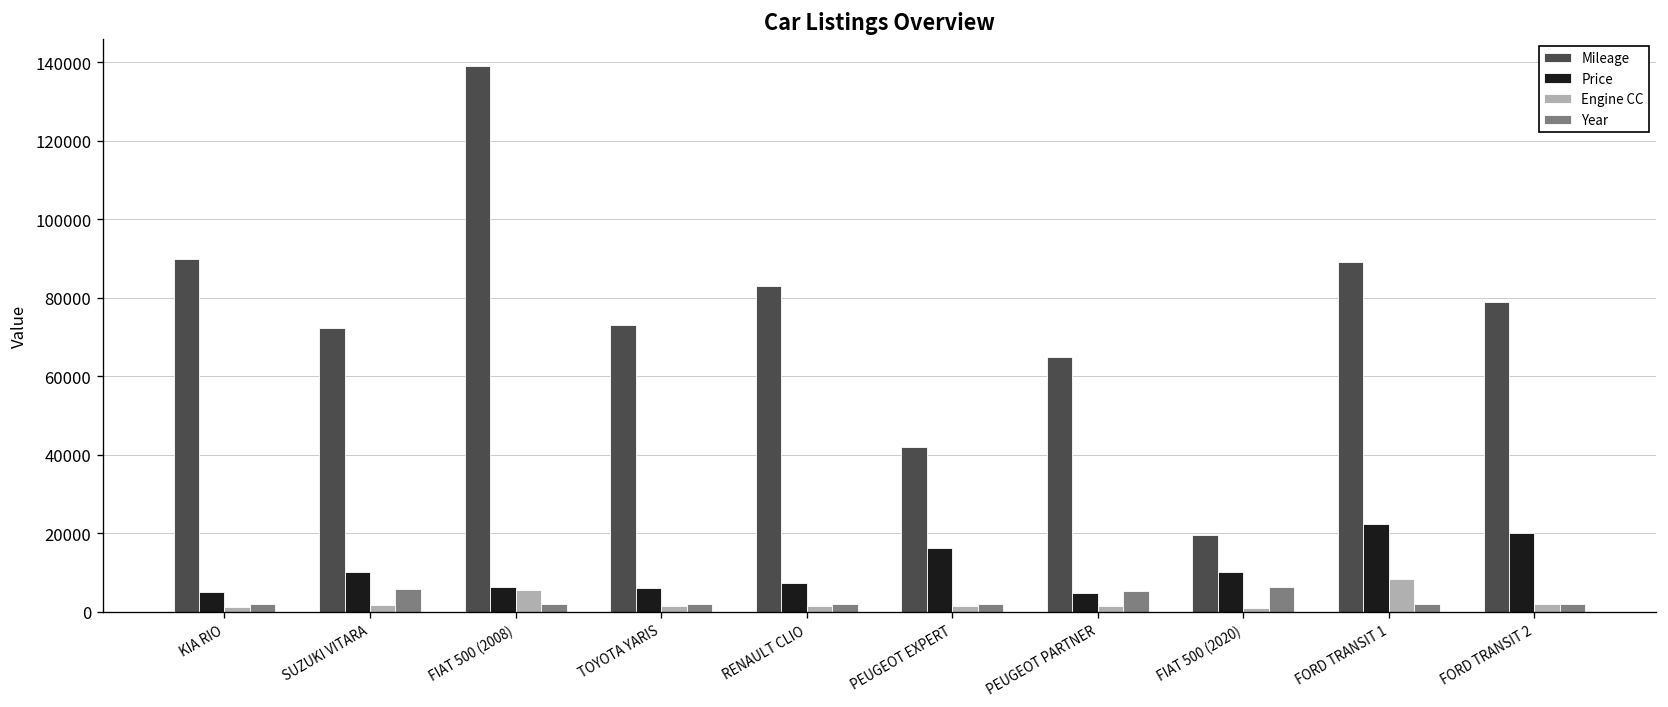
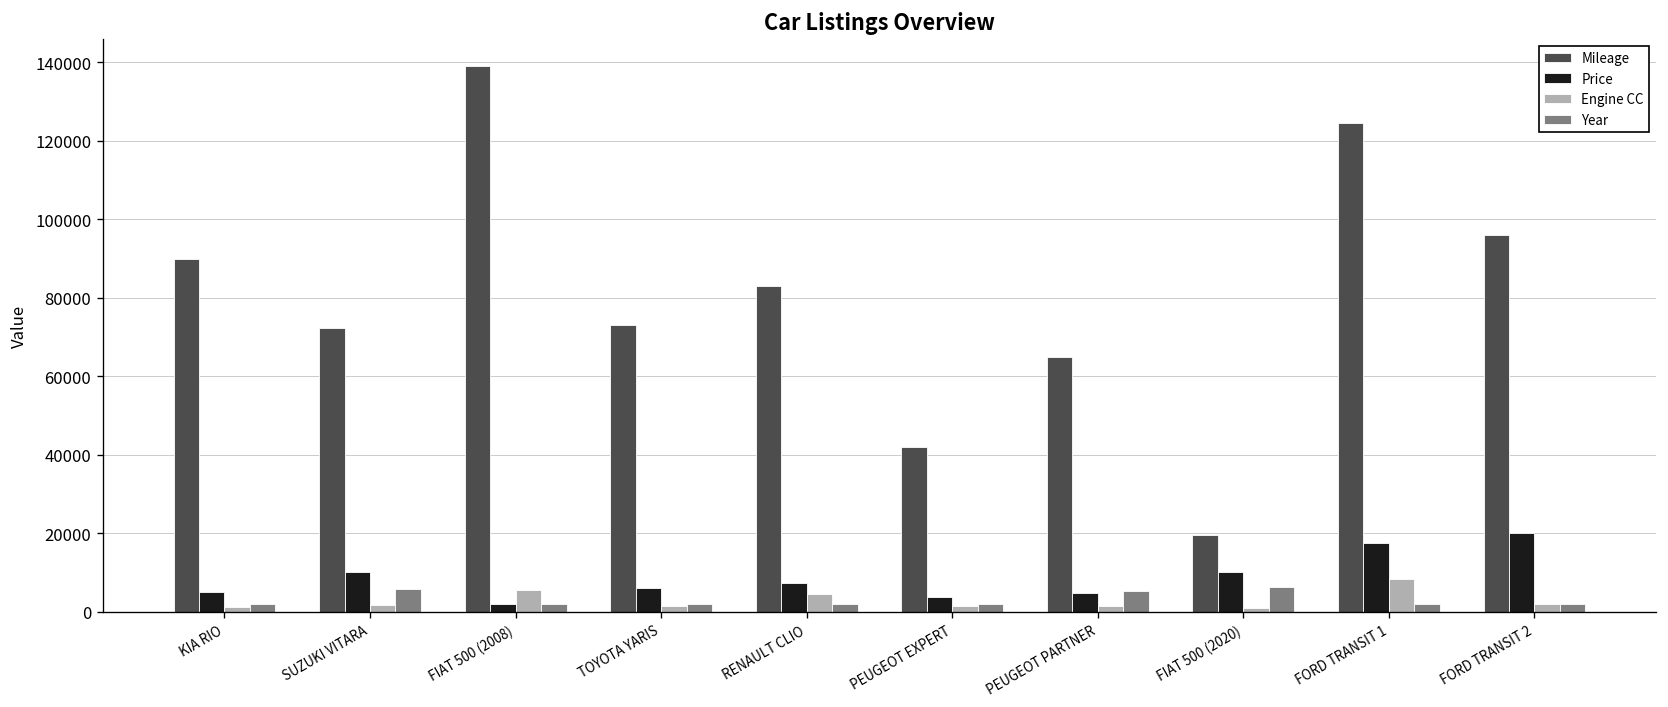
Price, FIAT 500 (2008): 6000 -> 2000
Engine CC, RENAULT CLIO: 1000 -> 5000
Price, PEUGEOT EXPERT: 16000 -> 4000
Mileage, FORD TRANSIT 1: 89000 -> 124000
Price, FORD TRANSIT 1: 22000 -> 18000
Mileage, FORD TRANSIT 2: 79000 -> 96000
